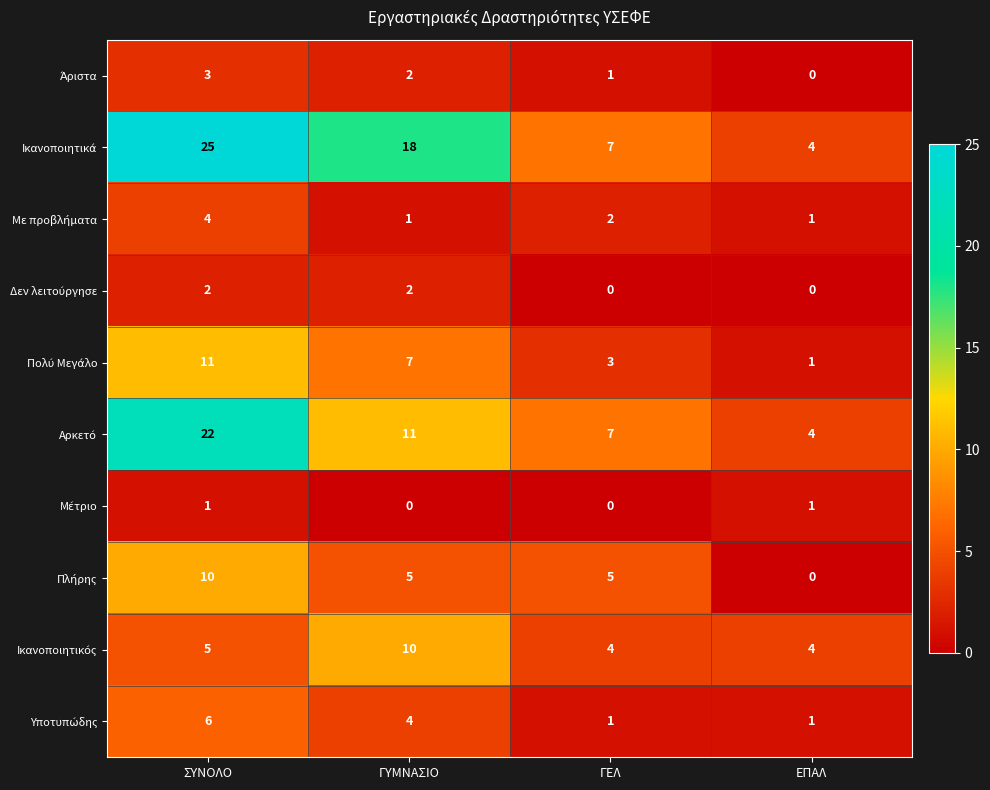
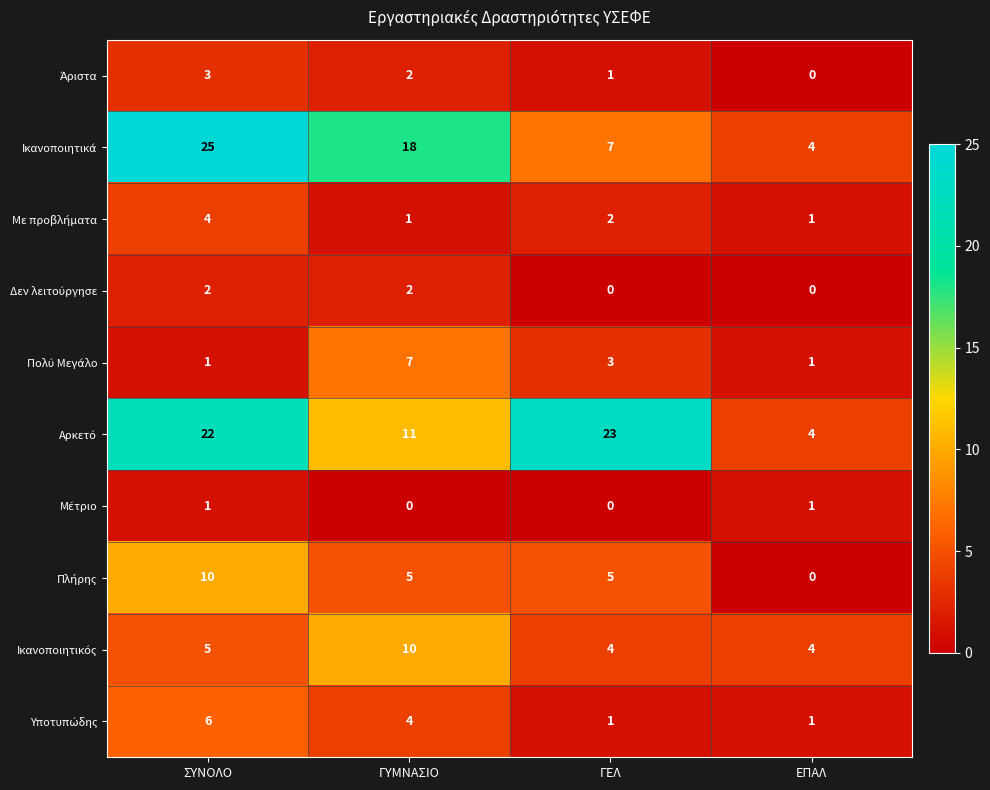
Πολύ Μεγάλο, ΣΥΝΟΛΟ: 11 -> 1
Αρκετό, ΓΕΛ: 7 -> 23
